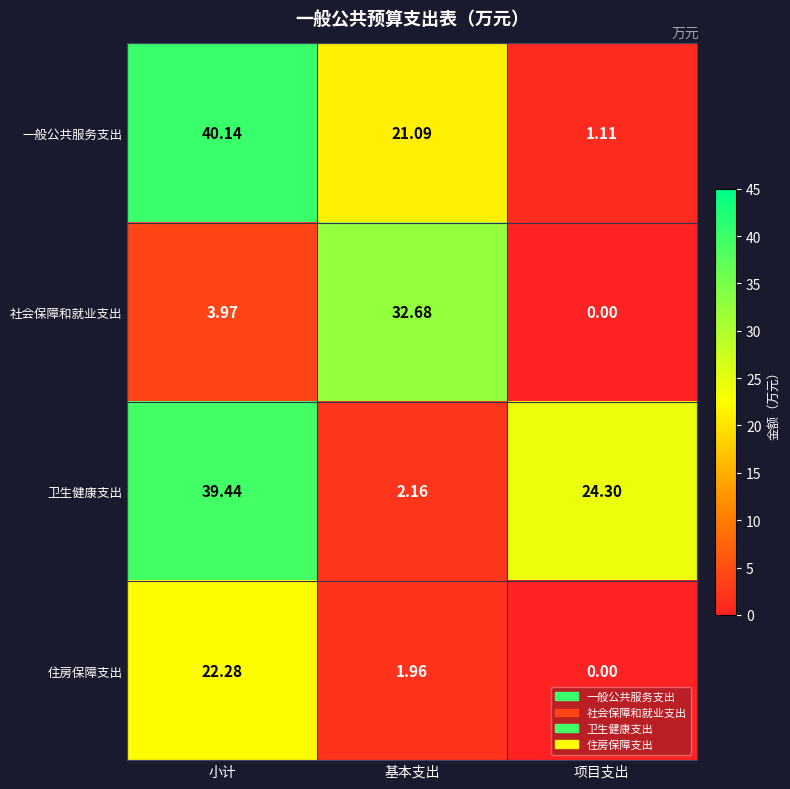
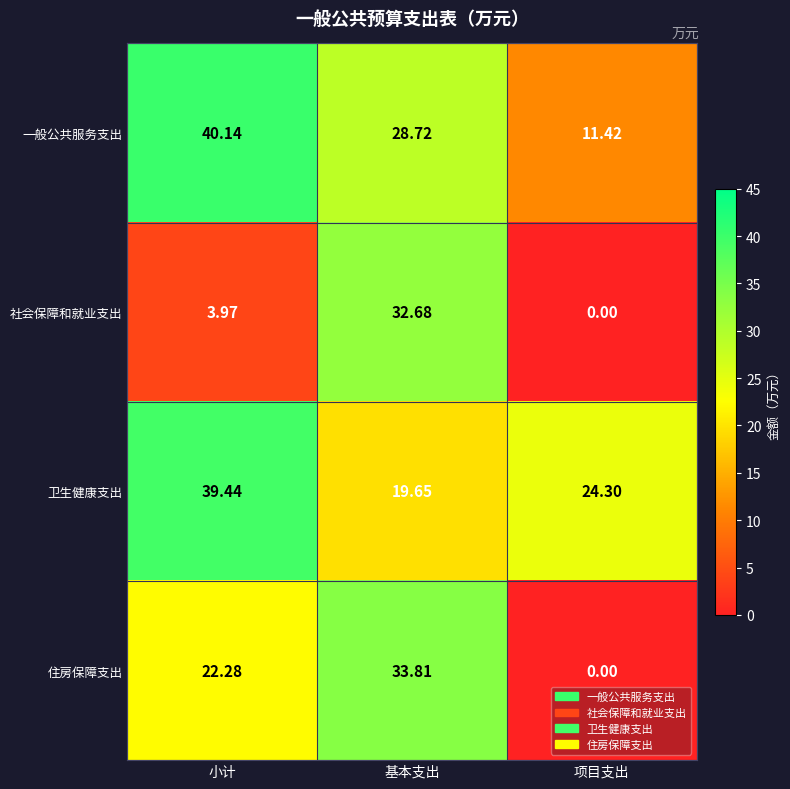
一般公共服务支出, 基本支出: 21.09 -> 28.72
一般公共服务支出, 项目支出: 1.11 -> 11.42
卫生健康支出, 基本支出: 2.16 -> 19.65
住房保障支出, 基本支出: 1.96 -> 33.81
